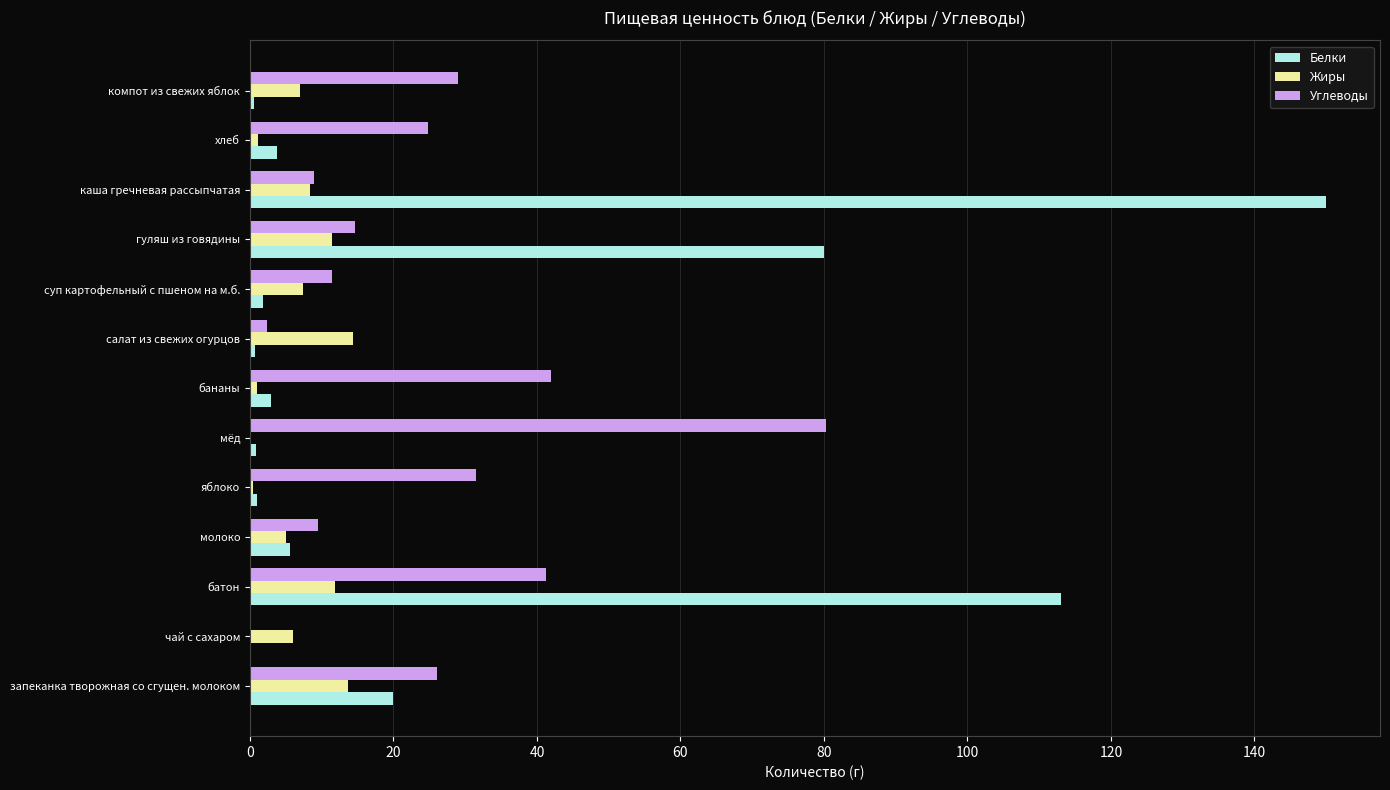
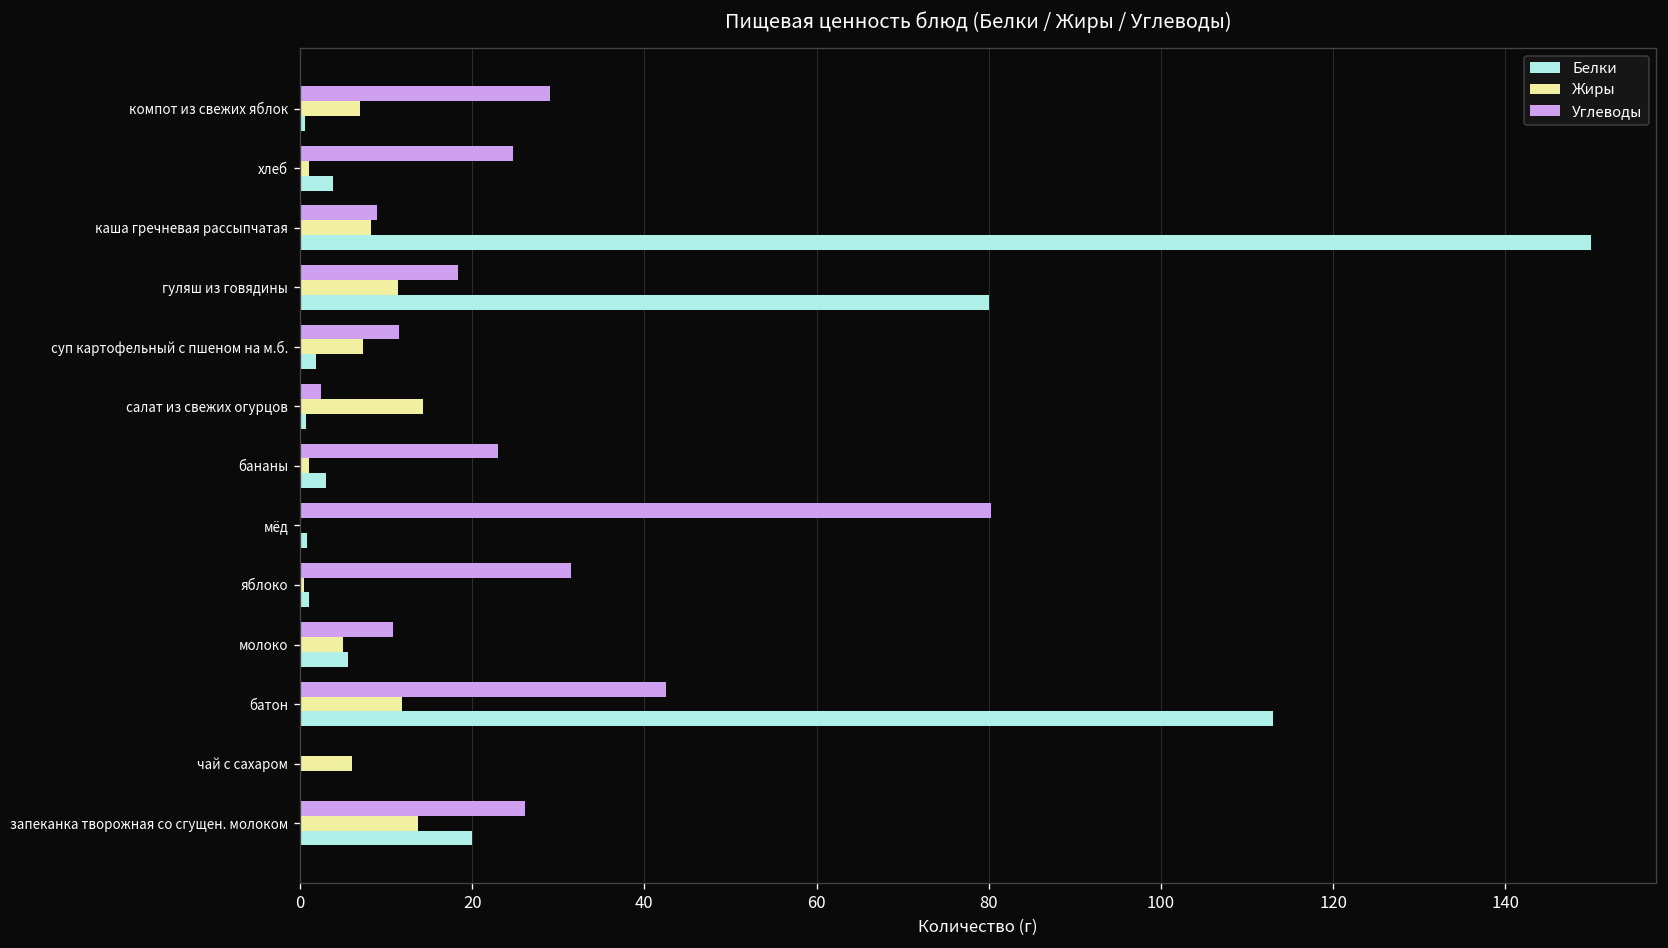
Углеводы, гуляш из говядины: 15 -> 18
Углеводы, бананы: 42 -> 23
Углеводы, молоко: 10 -> 11
Углеводы, батон: 41 -> 43
